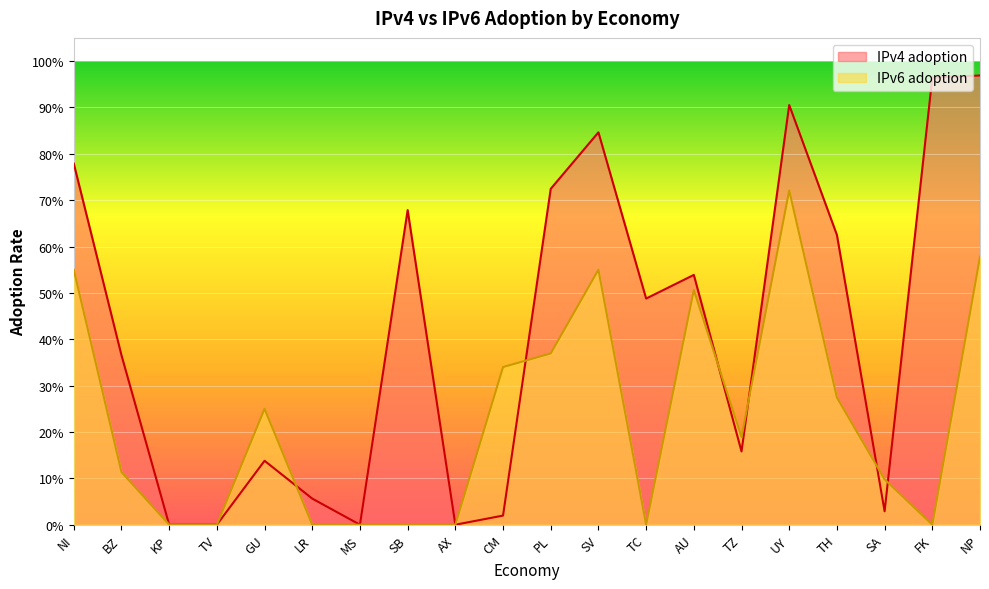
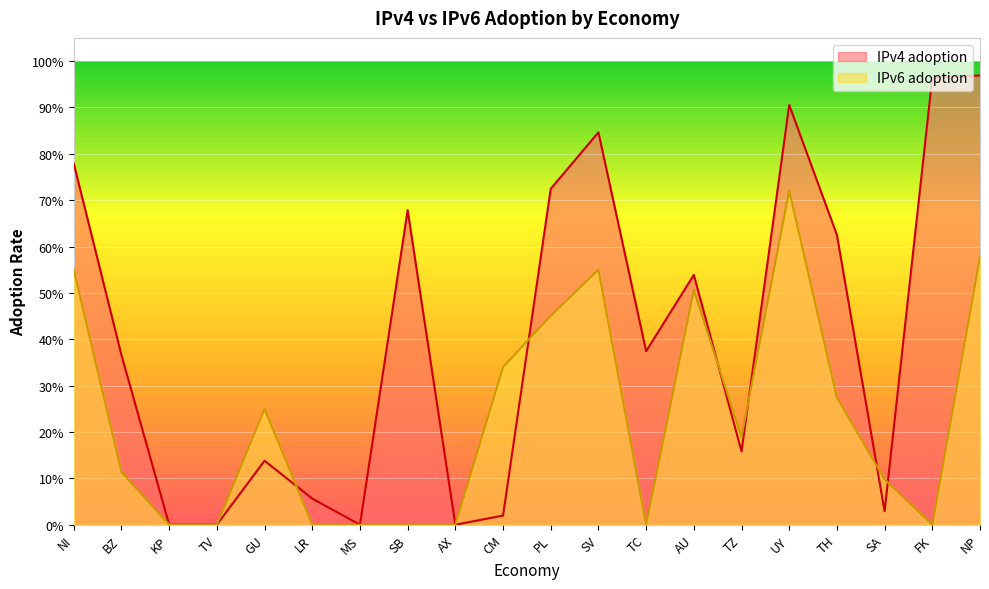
IPv6 adoption, PL: 37% -> 45%
IPv4 adoption, TC: 49% -> 37%
